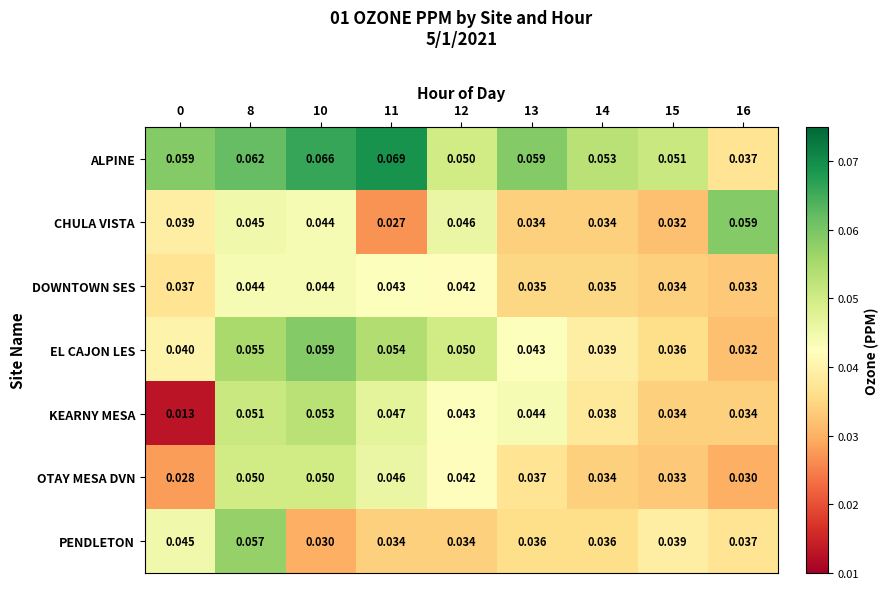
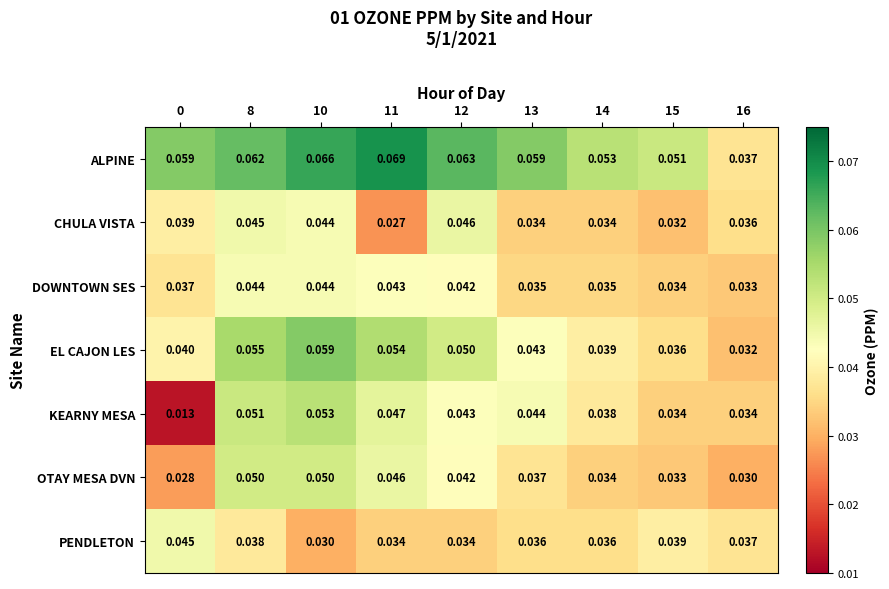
ALPINE, 12: 0.050 -> 0.063
CHULA VISTA, 16: 0.059 -> 0.036
PENDLETON, 8: 0.057 -> 0.038
